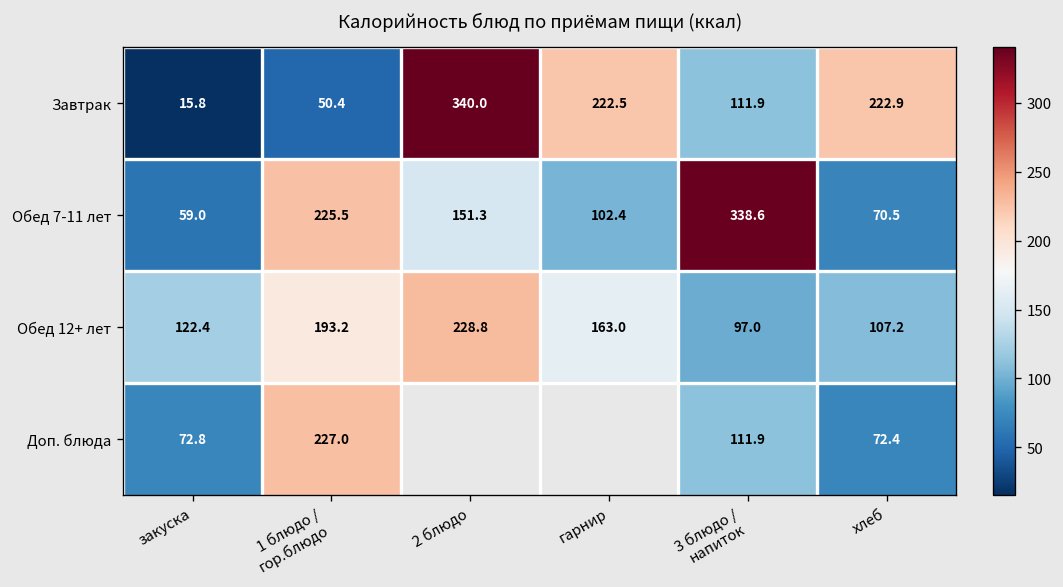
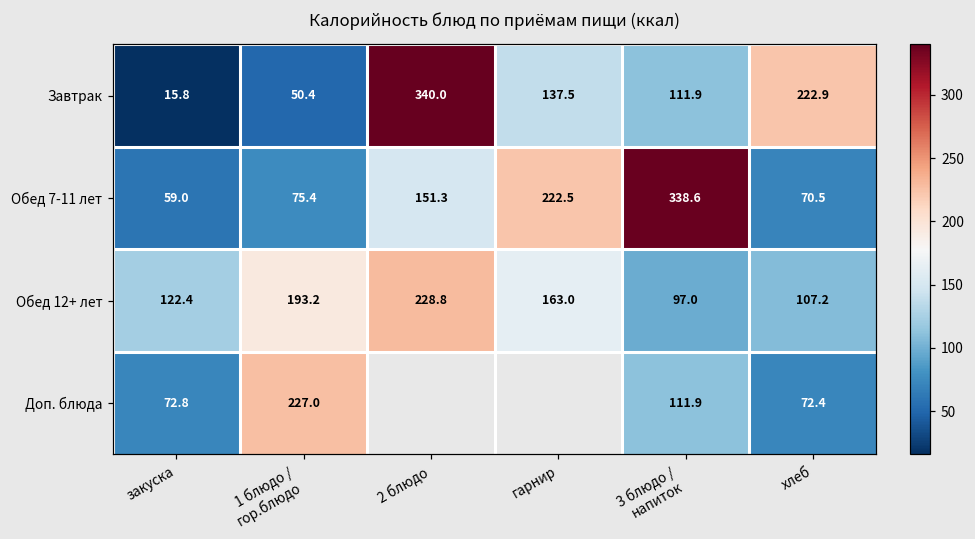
Завтрак, гарнир: 222.5 -> 137.5
Обед 7-11 лет, 1 блюдо / гор.блюдо: 225.5 -> 75.4
Обед 7-11 лет, гарнир: 102.4 -> 222.5
